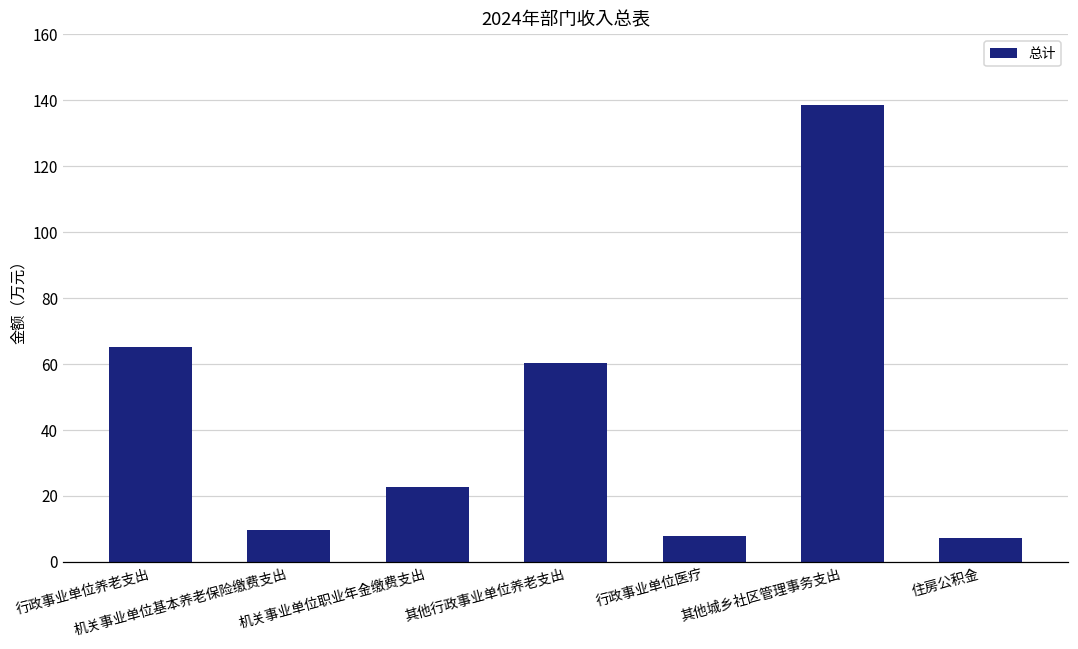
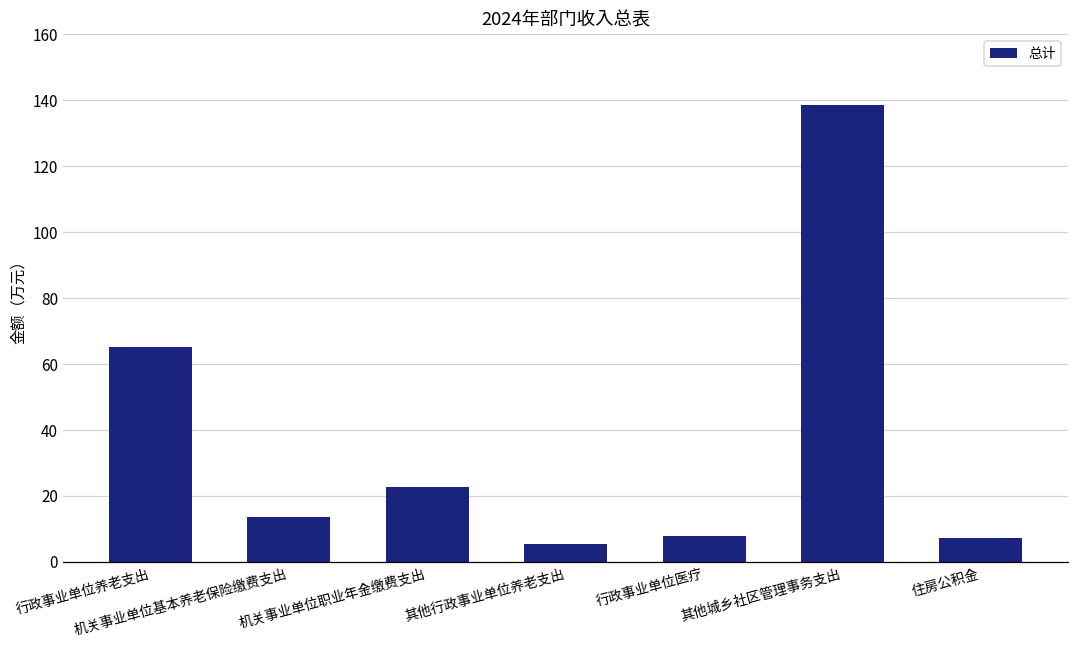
机关事业单位基本养老保险缴费支出: 10 -> 14
其他行政事业单位养老支出: 60 -> 5
